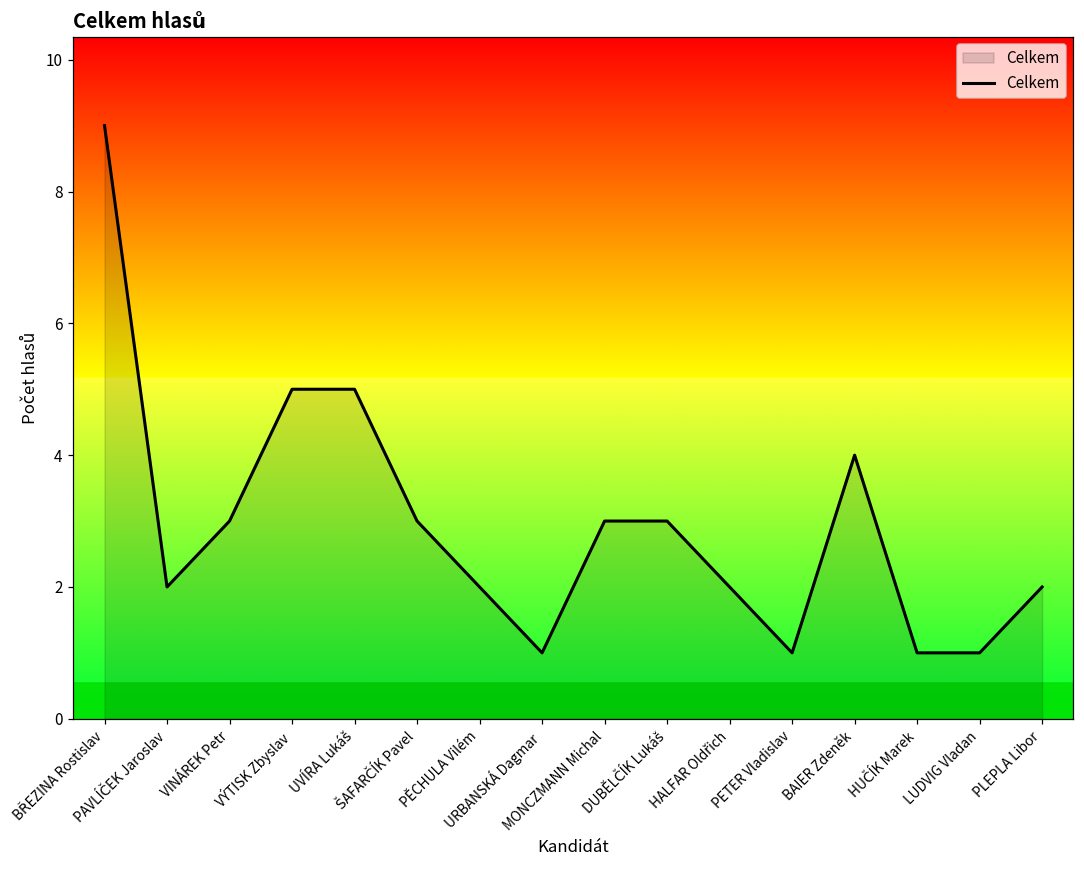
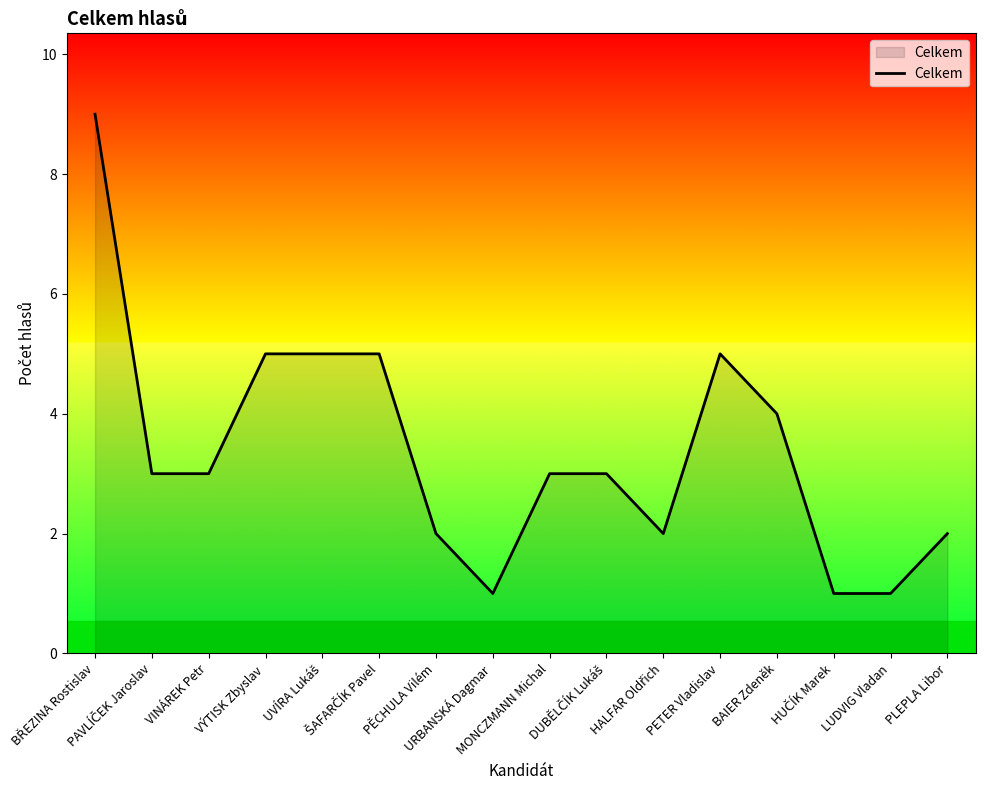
Celkem, PAVLÍČEK Jaroslav: 2 -> 3
Celkem, ŠAFARČÍK Pavel: 3 -> 5
Celkem, PETER Vladislav: 1 -> 5
